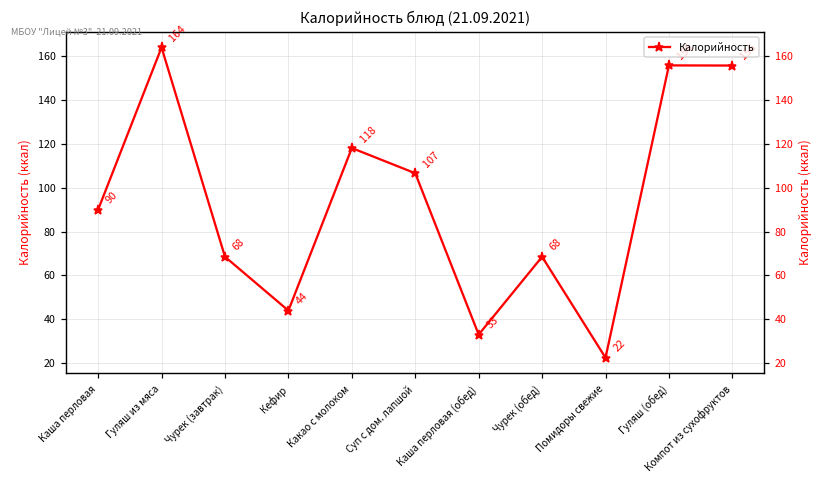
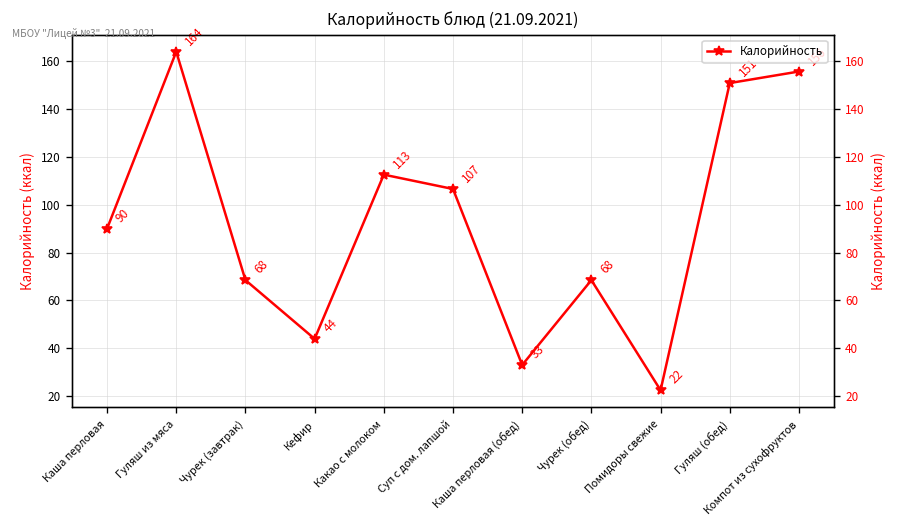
Какао с молоком: 118 -> 113
Гуляш (обед): 156 -> 151
